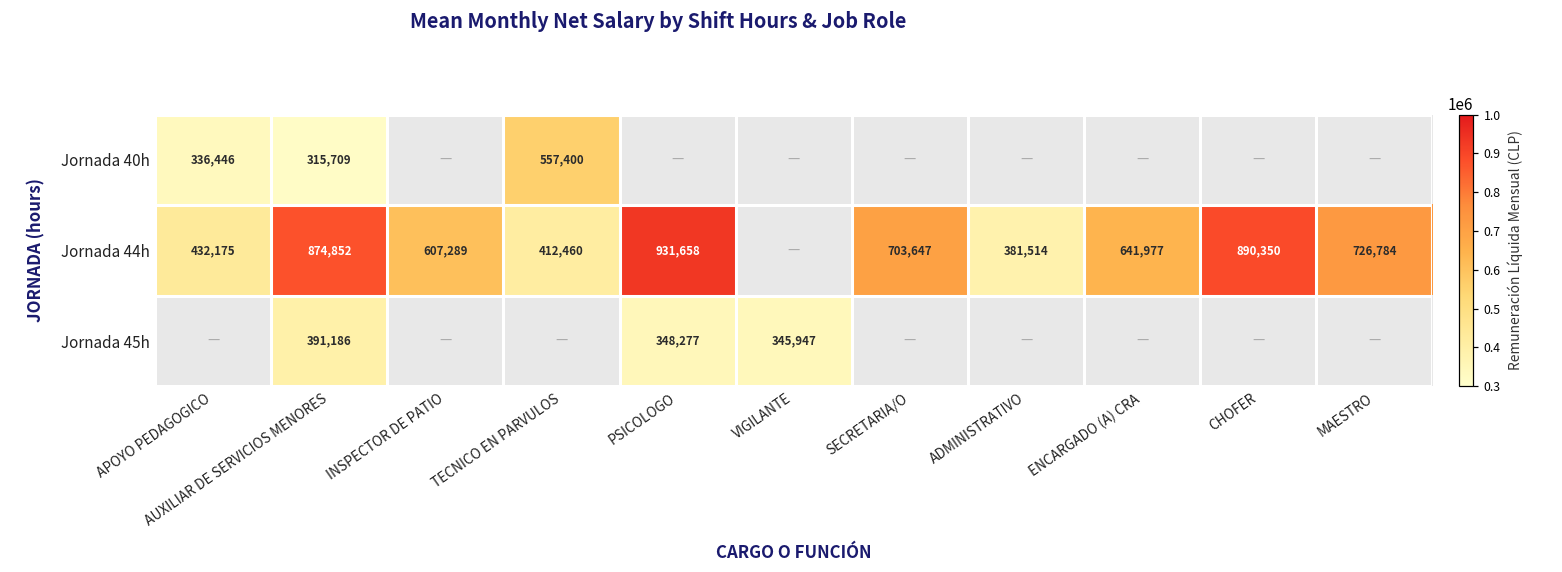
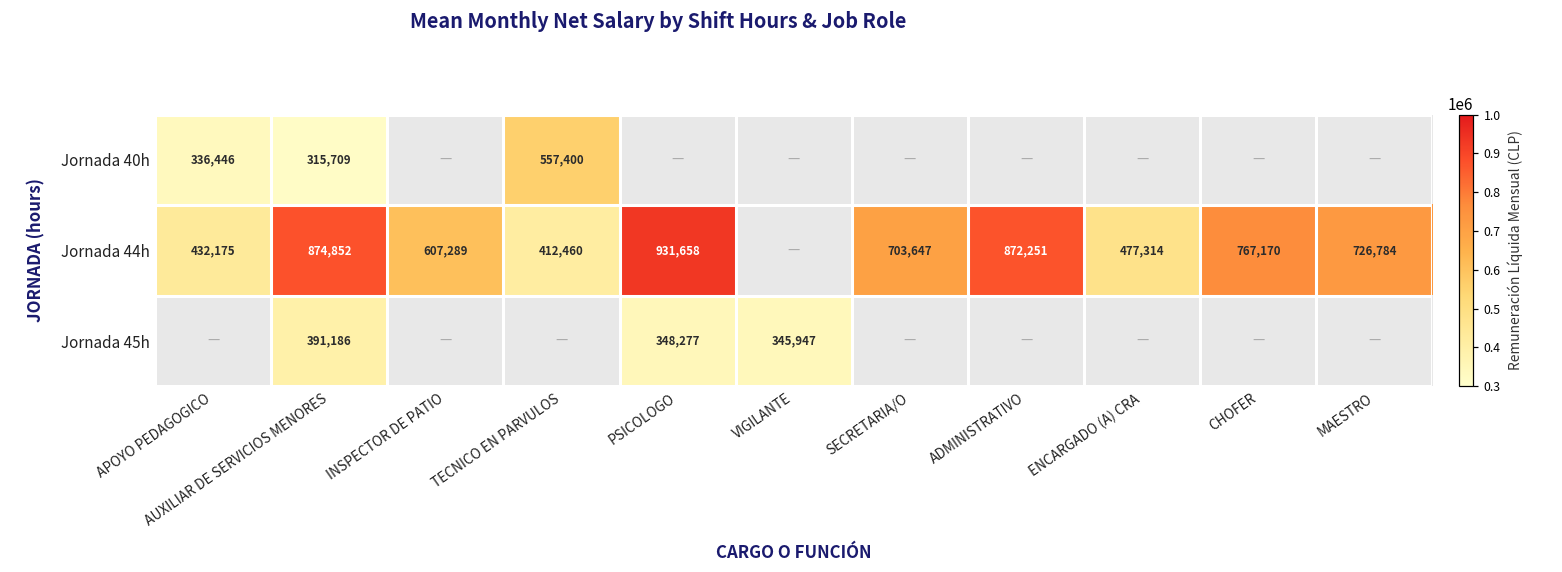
Jornada 44h, ADMINISTRATIVO: 381,514 -> 872,251
Jornada 44h, ENCARGADO (A) CRA: 641,977 -> 477,314
Jornada 44h, CHOFER: 890,350 -> 767,170
